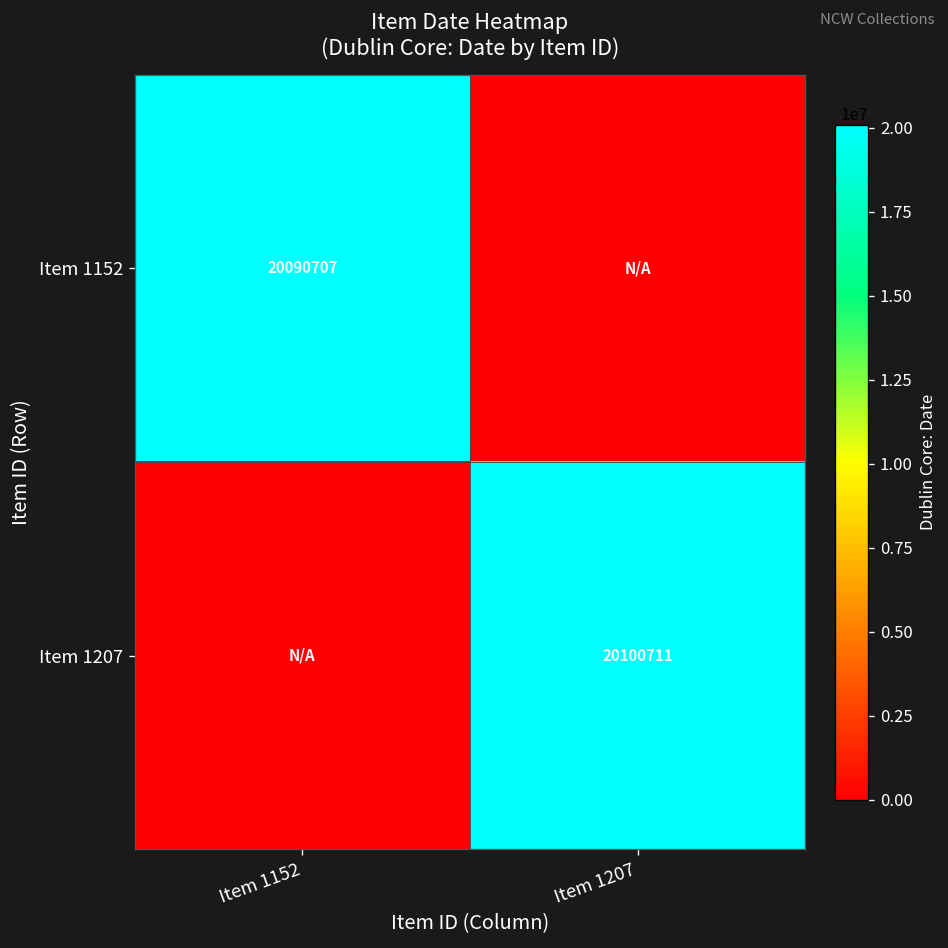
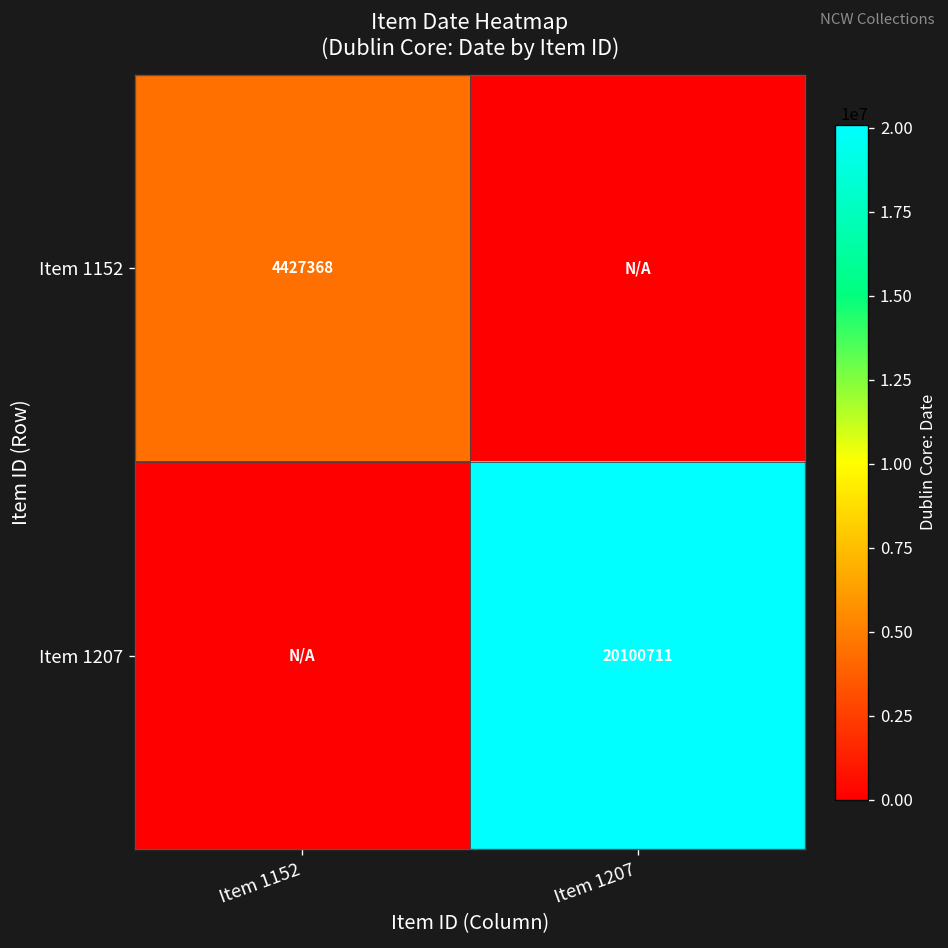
Item 1152, Item 1152: 20090707 -> 4427368
